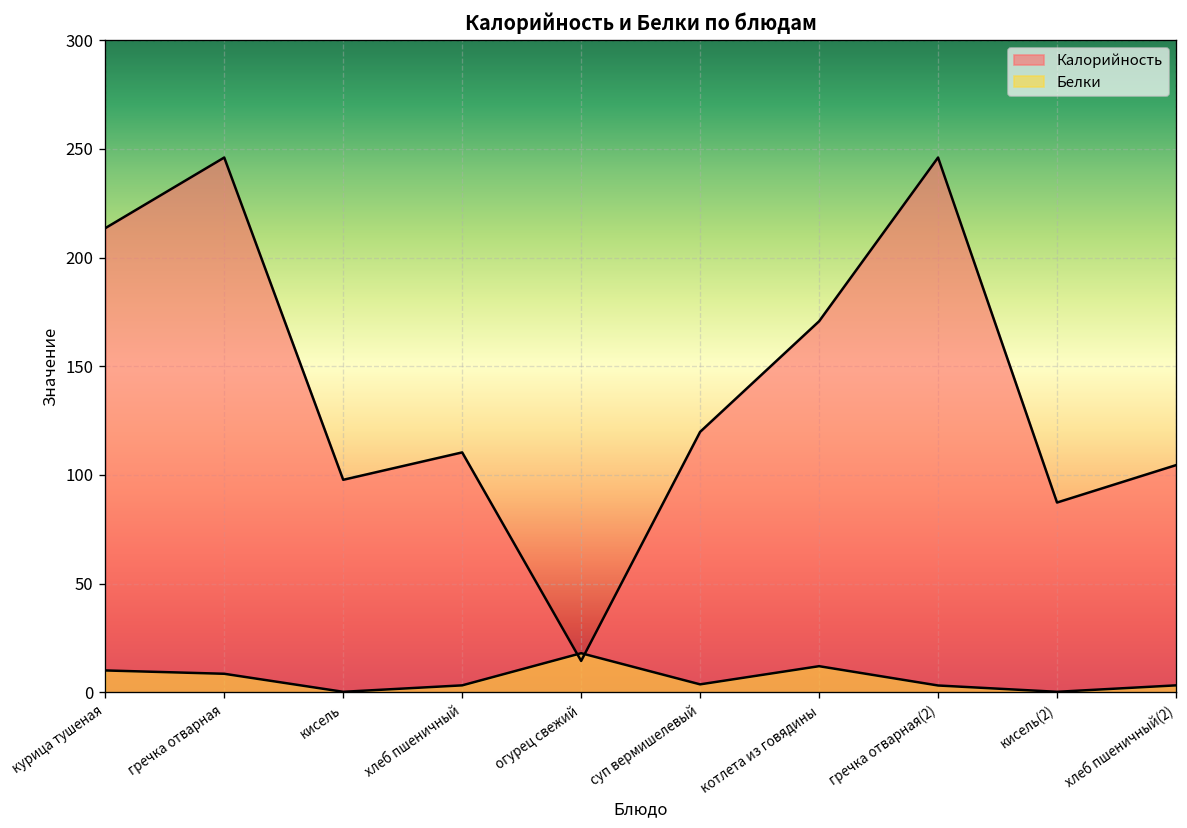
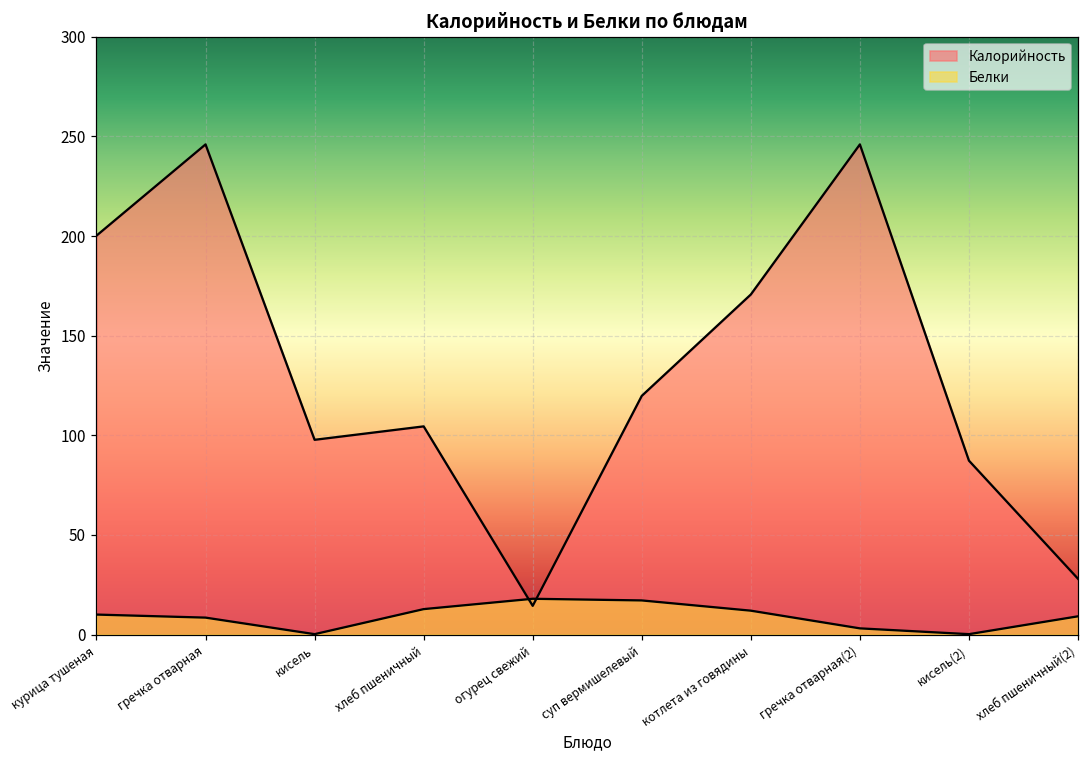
Калорийность, курица тушеная: 214 -> 200
Калорийность, хлеб пшеничный: 110 -> 104
Белки, хлеб пшеничный: 3 -> 13
Белки, суп вермишелевый: 4 -> 17
Калорийность, хлеб пшеничный(2): 104 -> 28
Белки, хлеб пшеничный(2): 3 -> 9
